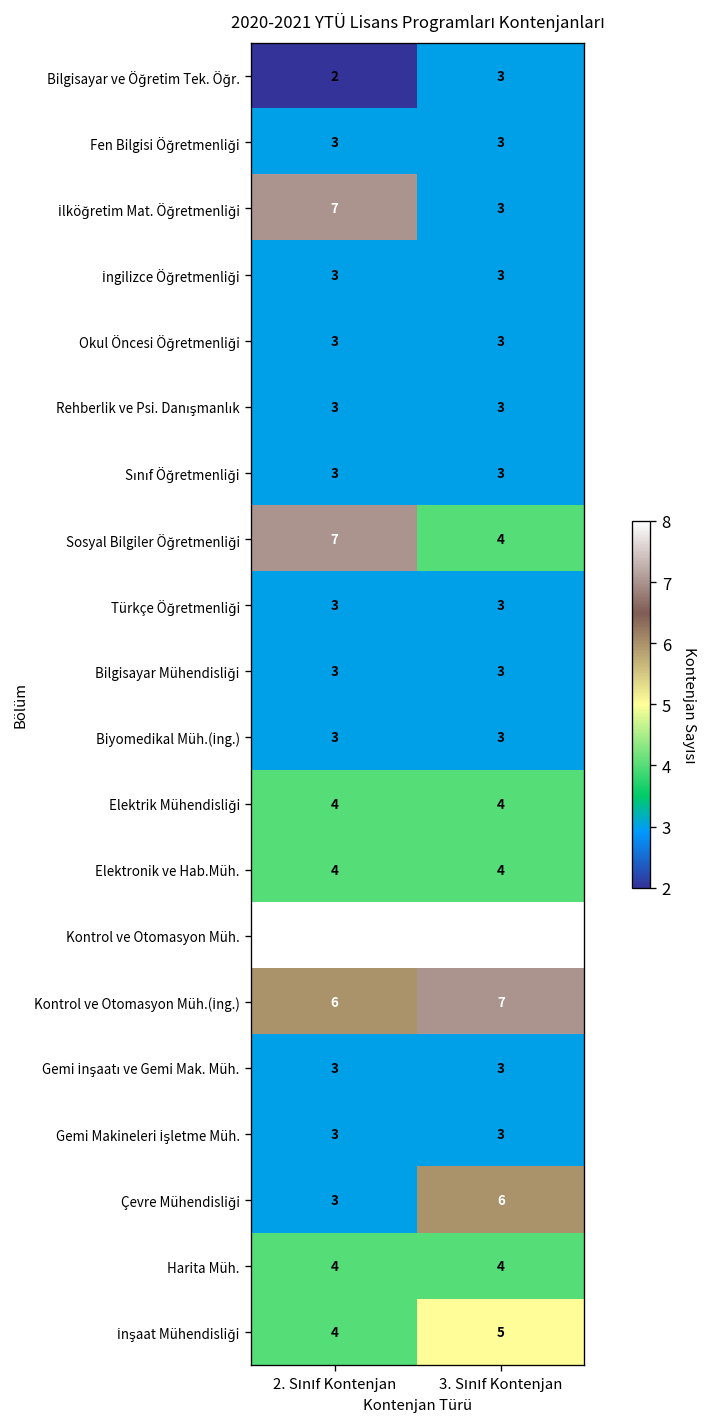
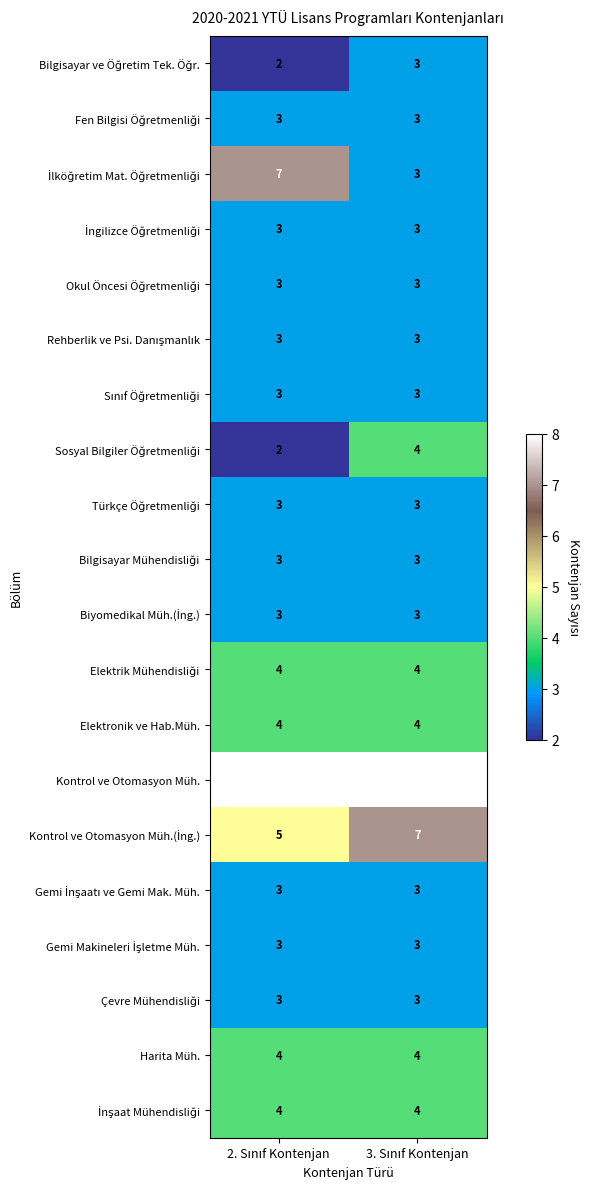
Sosyal Bilgiler Öğretmenliği, 2. Sınıf Kontenjan: 7 -> 2
Kontrol ve Otomasyon Müh.(İng.), 2. Sınıf Kontenjan: 6 -> 5
Çevre Mühendisliği, 3. Sınıf Kontenjan: 6 -> 3
İnşaat Mühendisliği, 3. Sınıf Kontenjan: 5 -> 4
